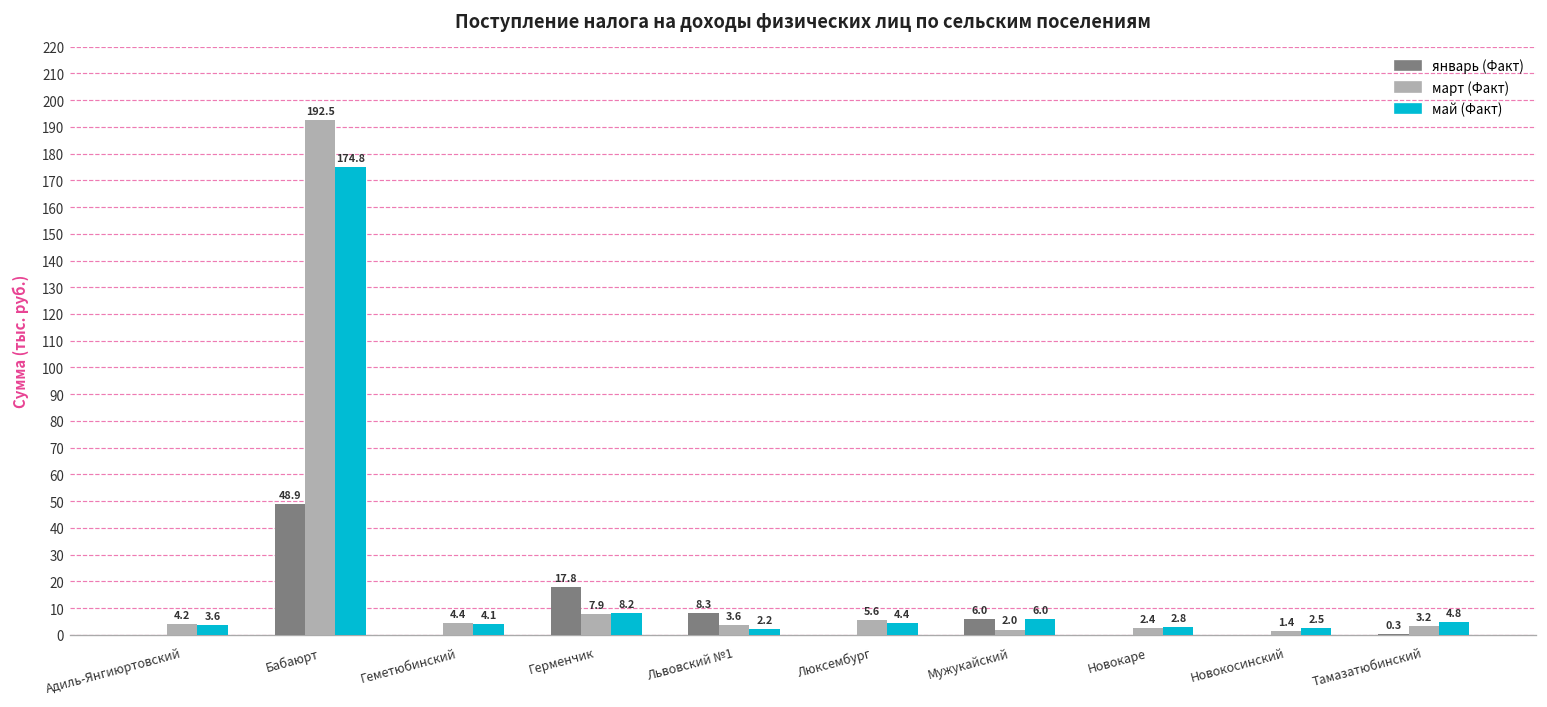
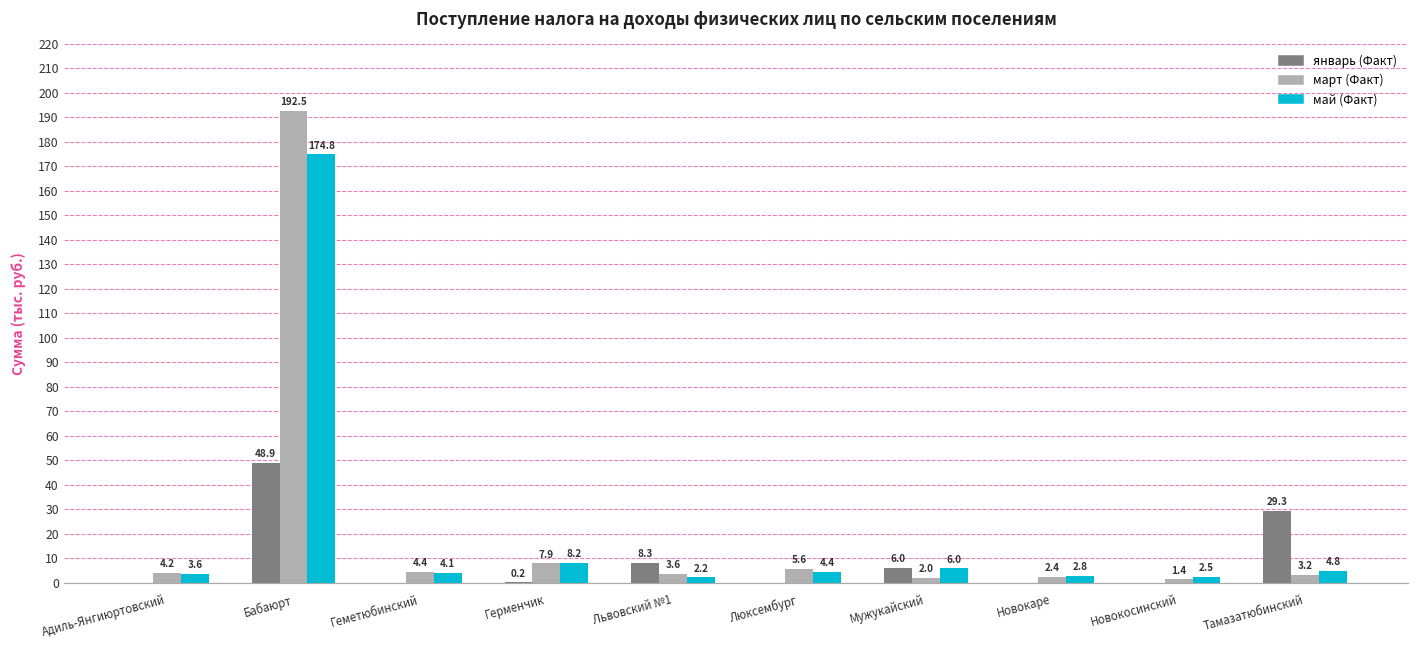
январь (Факт), Герменчик: 17.8 -> 0.2
январь (Факт), Тамазатюбинский: 0.3 -> 29.3
